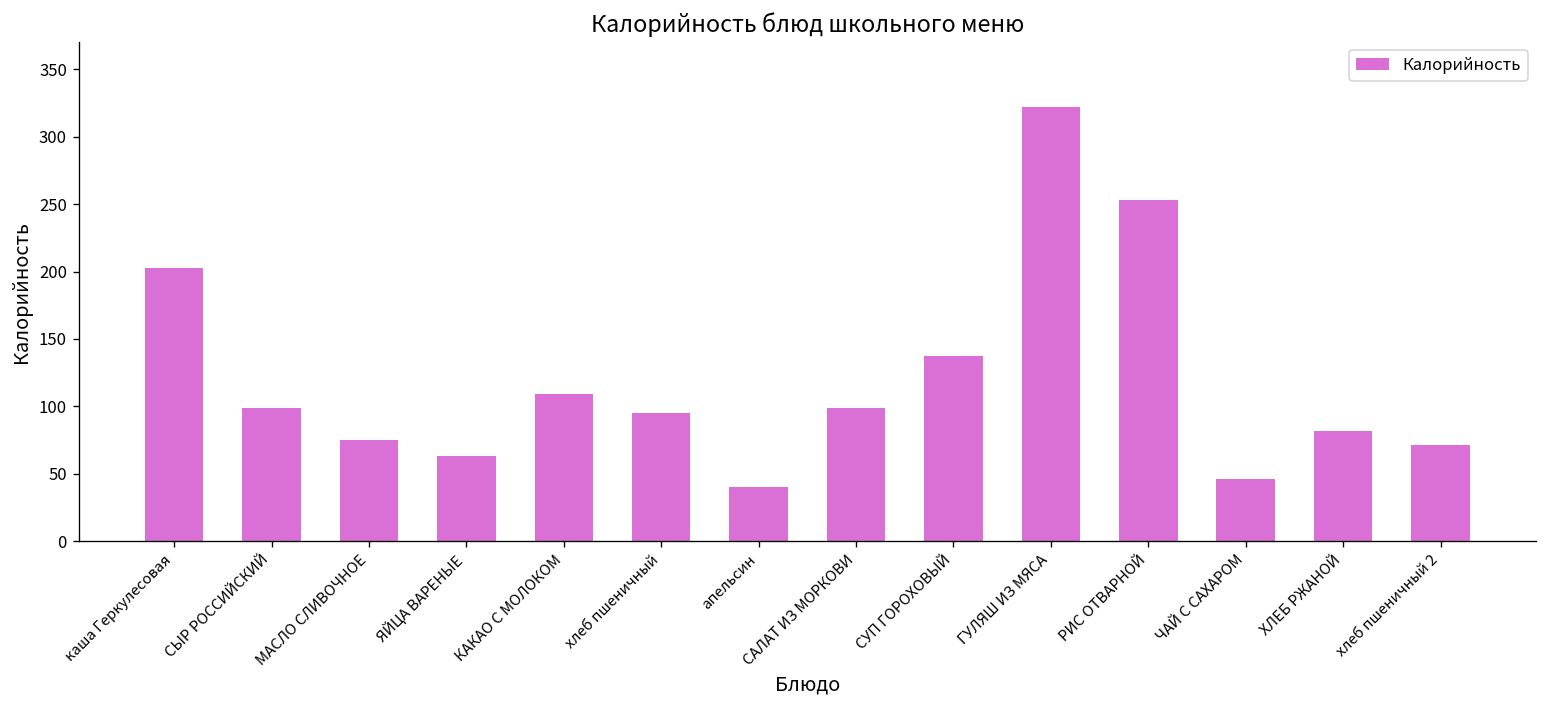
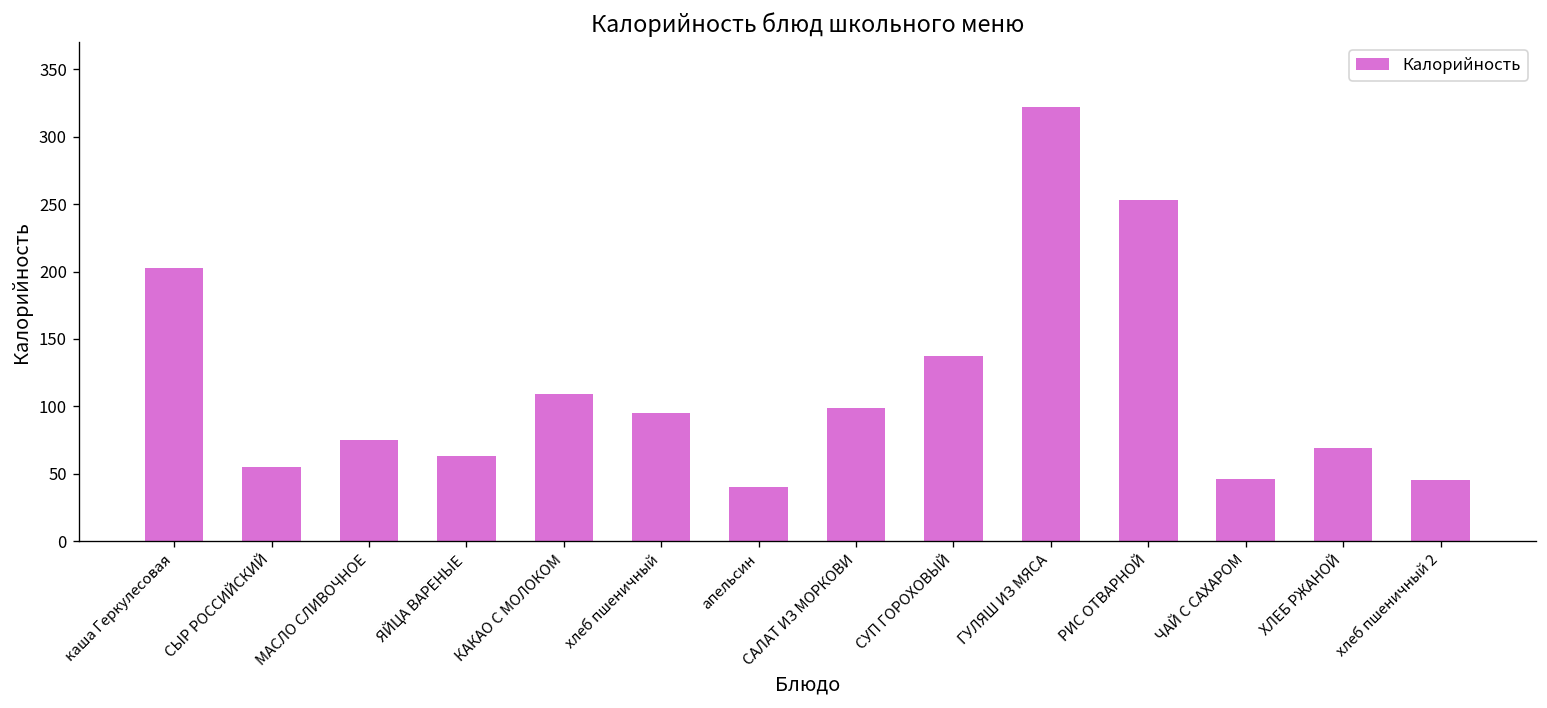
СЫР РОССИЙСКИЙ: 99 -> 55
ХЛЕБ РЖАНОЙ: 82 -> 69
хлеб пшеничный 2: 71 -> 45
